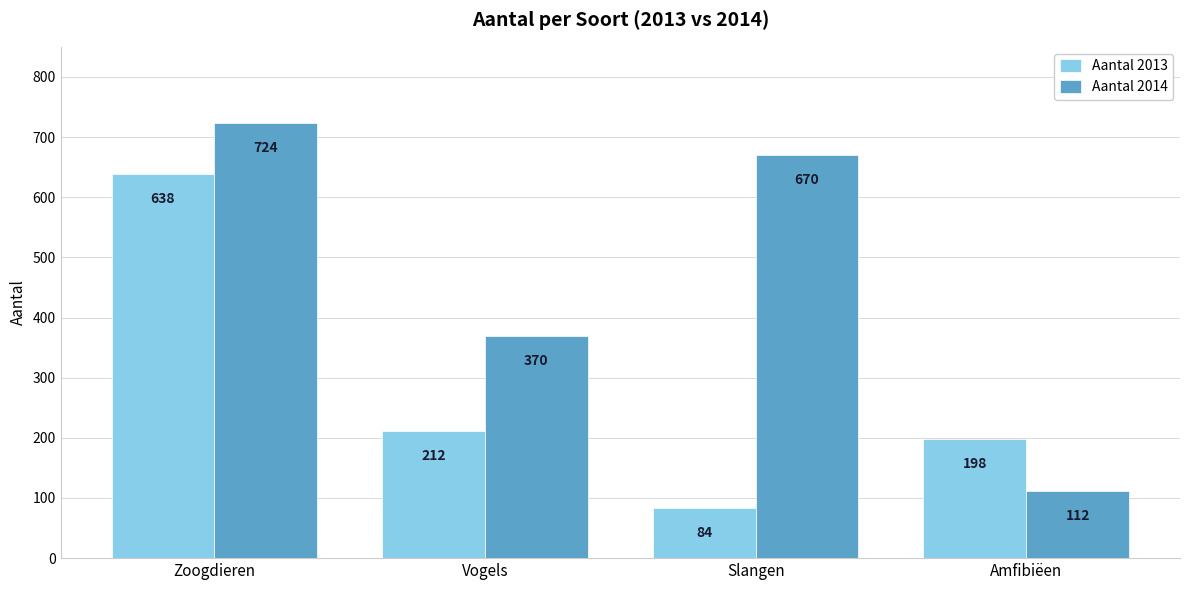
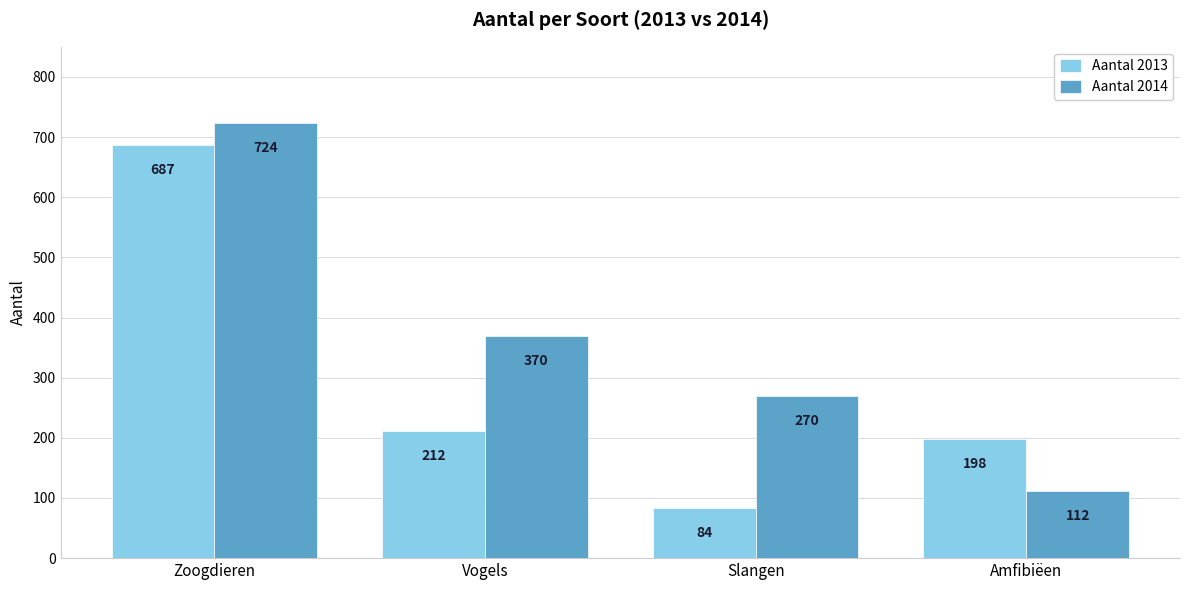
Aantal 2013, Zoogdieren: 638 -> 687
Aantal 2014, Slangen: 670 -> 270
